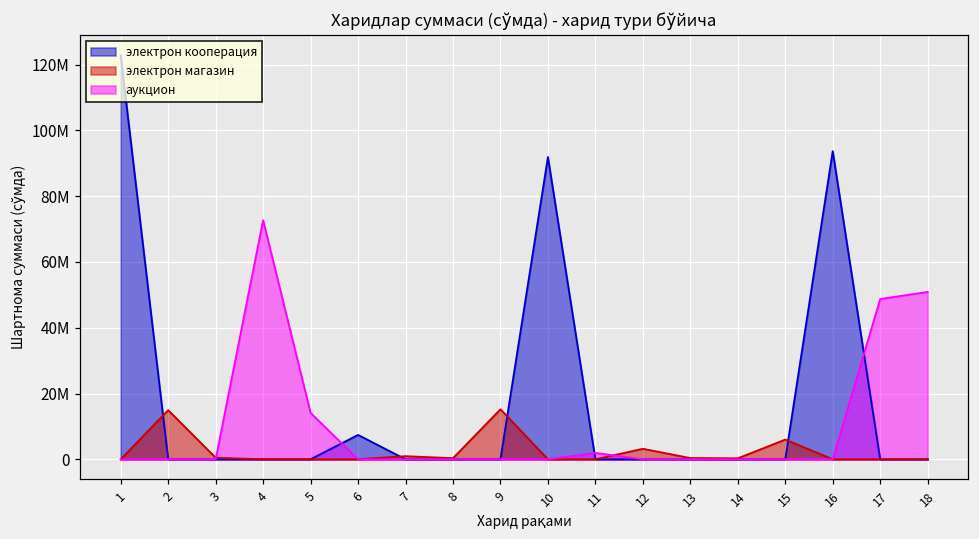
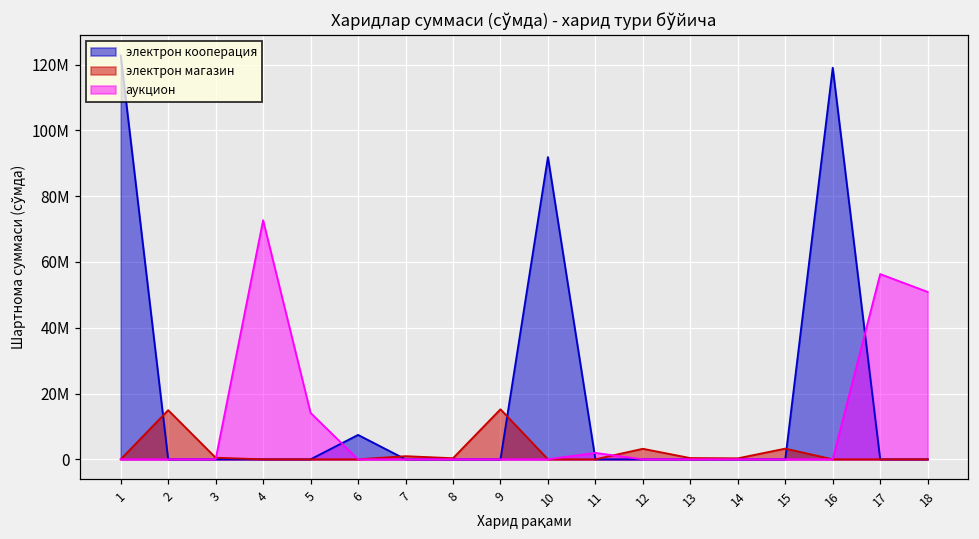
электрон магазин, 15: 6000000 -> 3000000
электрон кооперация, 16: 94000000 -> 119000000
аукцион, 17: 49000000 -> 56000000
